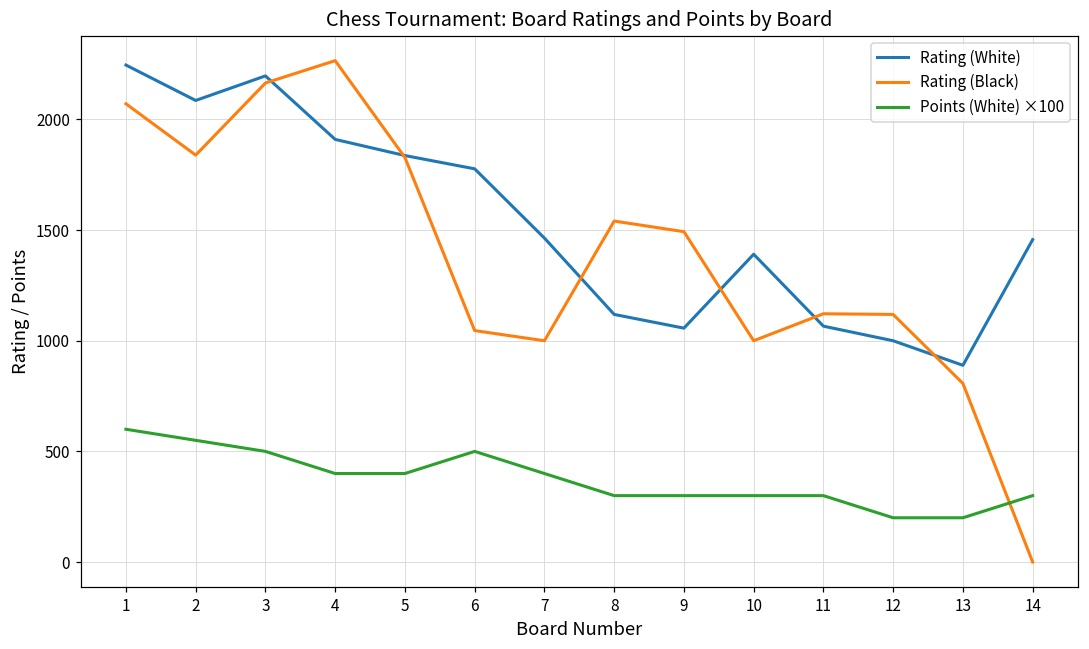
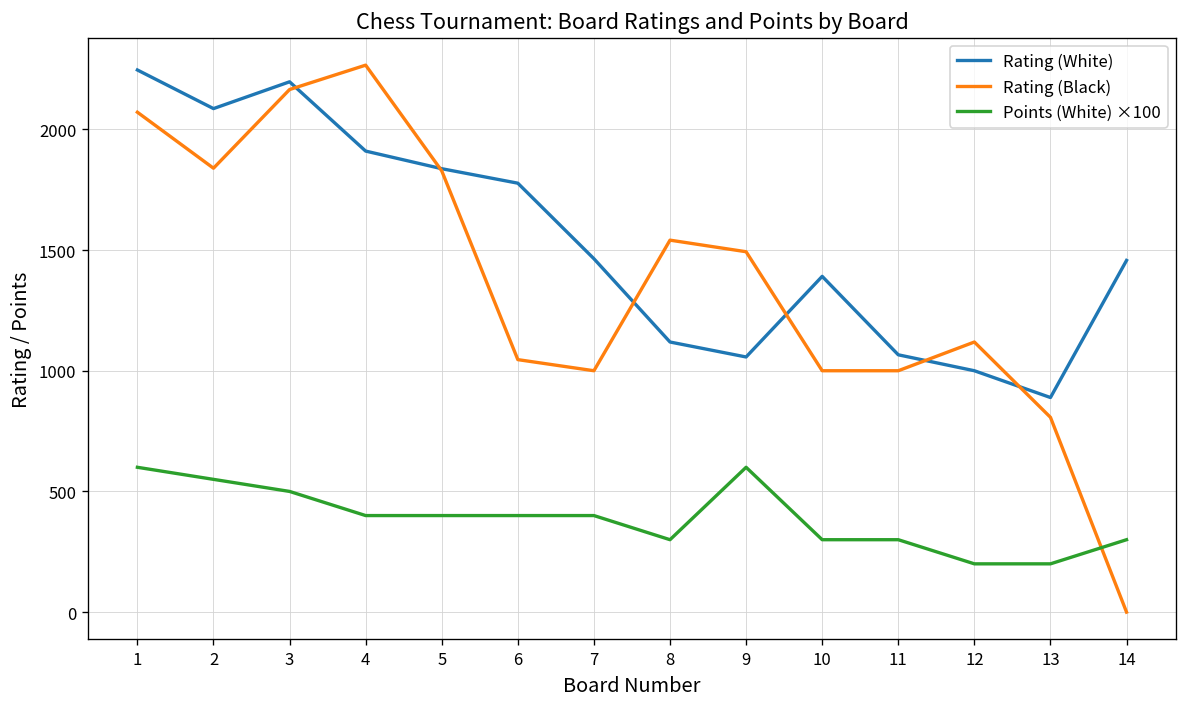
Points (White) ×100, 6: 500 -> 400
Points (White) ×100, 9: 300 -> 600
Rating (Black), 11: 1120 -> 1000
